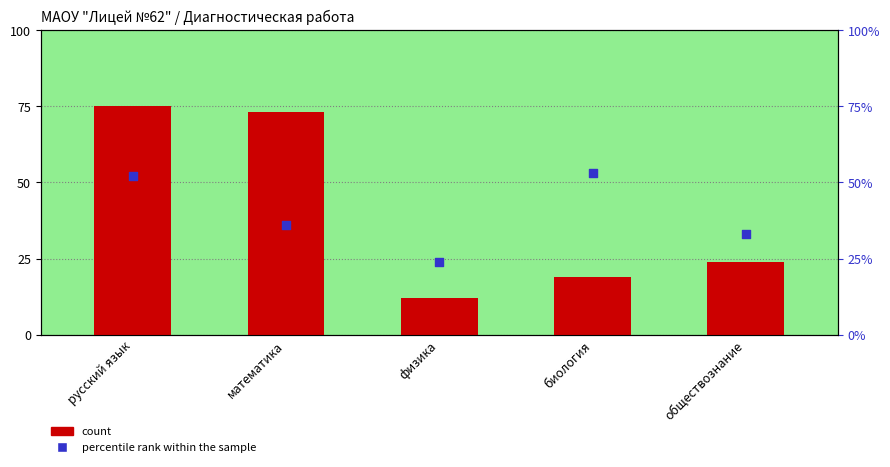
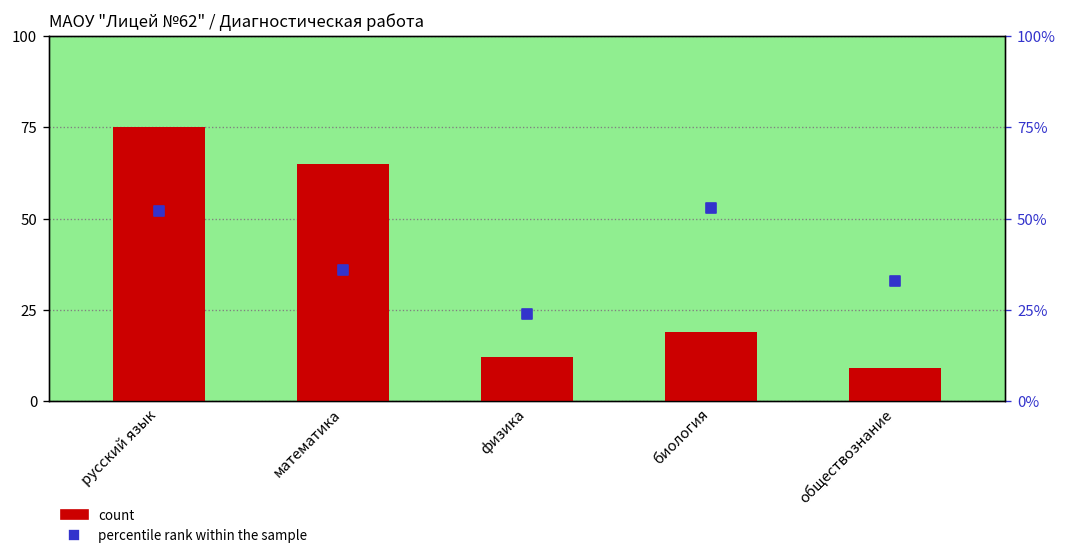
count, математика: 73 -> 65
count, обществознание: 24 -> 9
